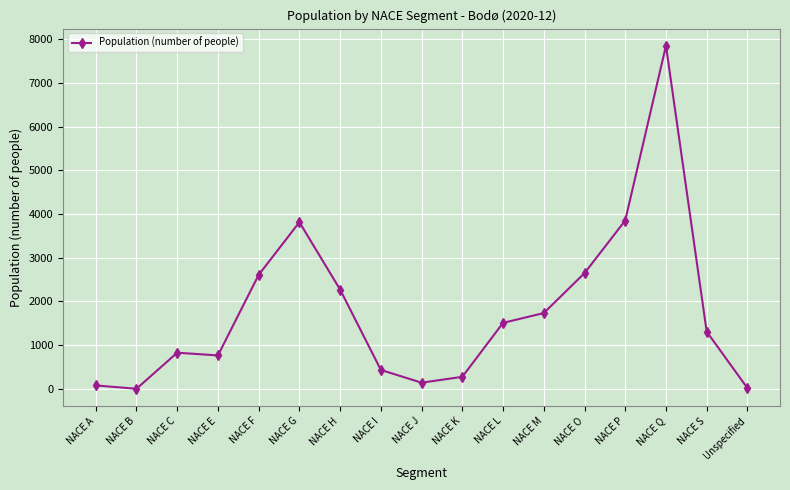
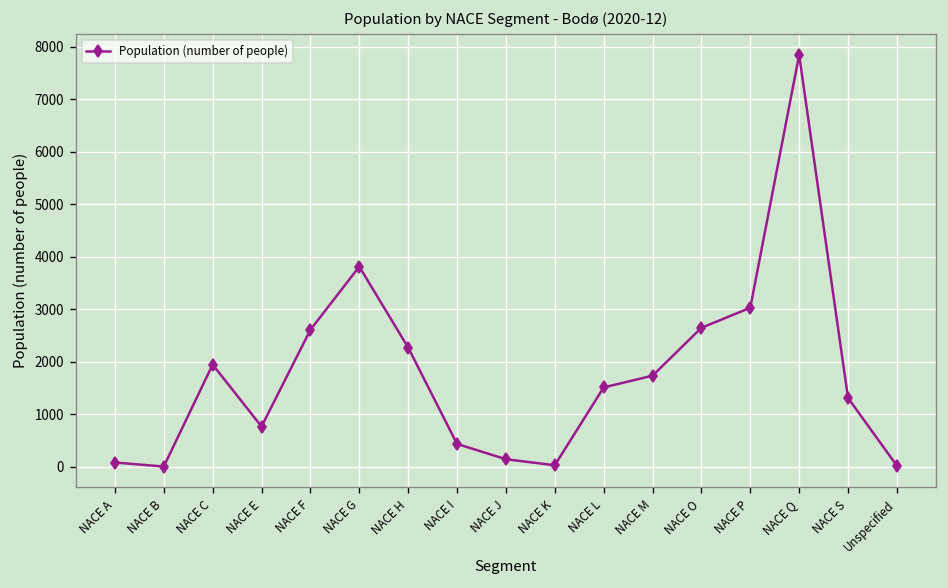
NACE C: 800 -> 1900
NACE K: 300 -> 0
NACE P: 3900 -> 3000
